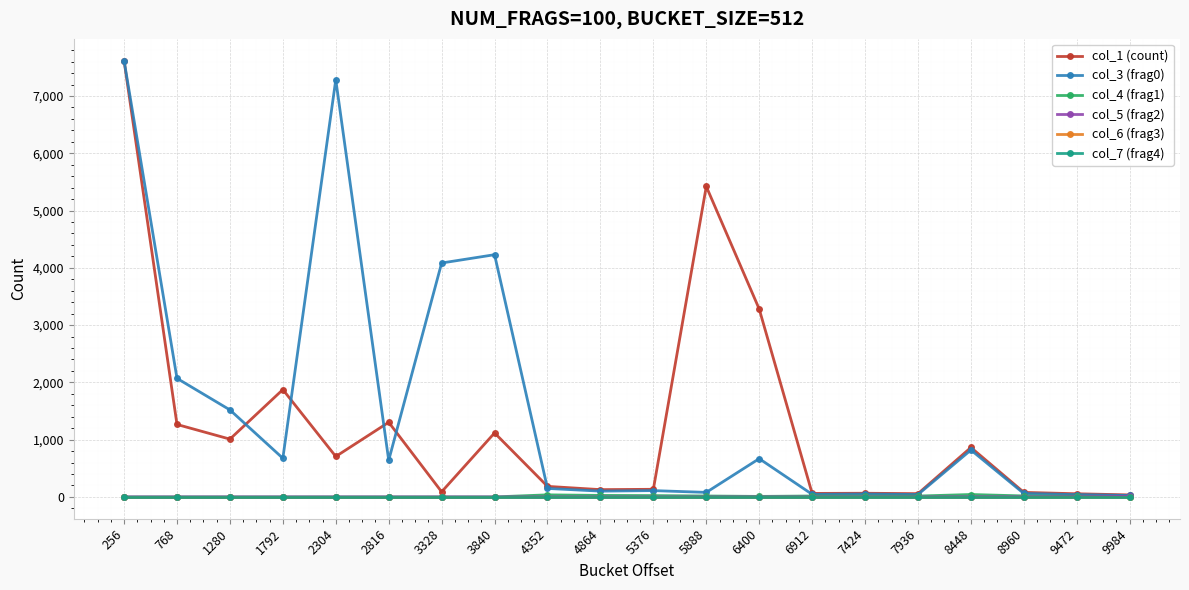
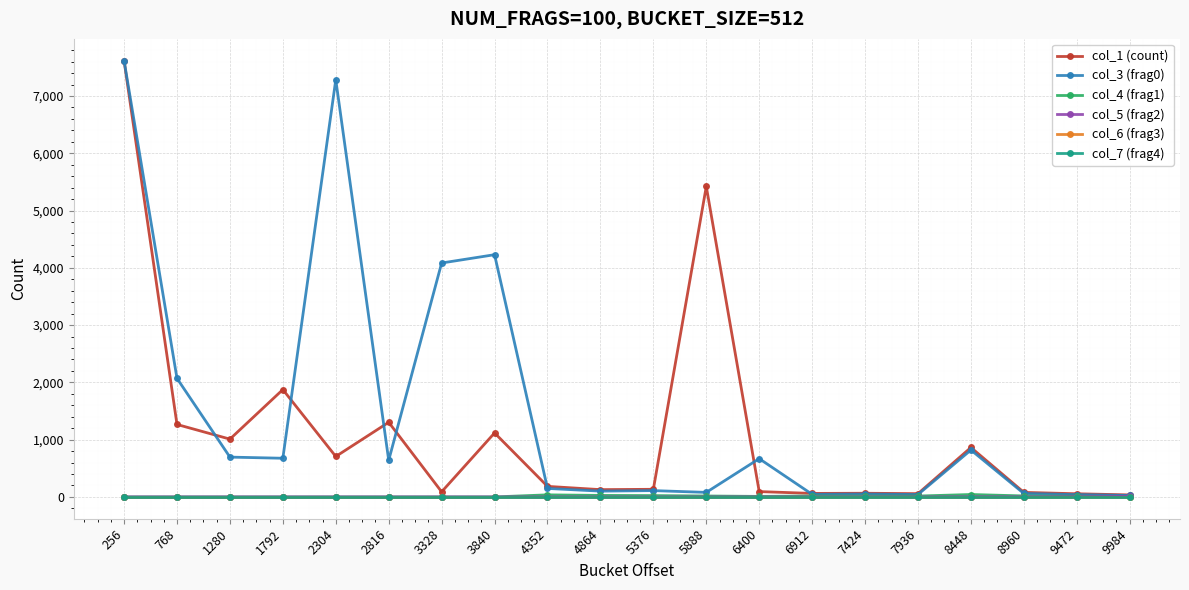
col_3 (frag0), 1280: 1,500 -> 700
col_1 (count), 6400: 3,300 -> 100
